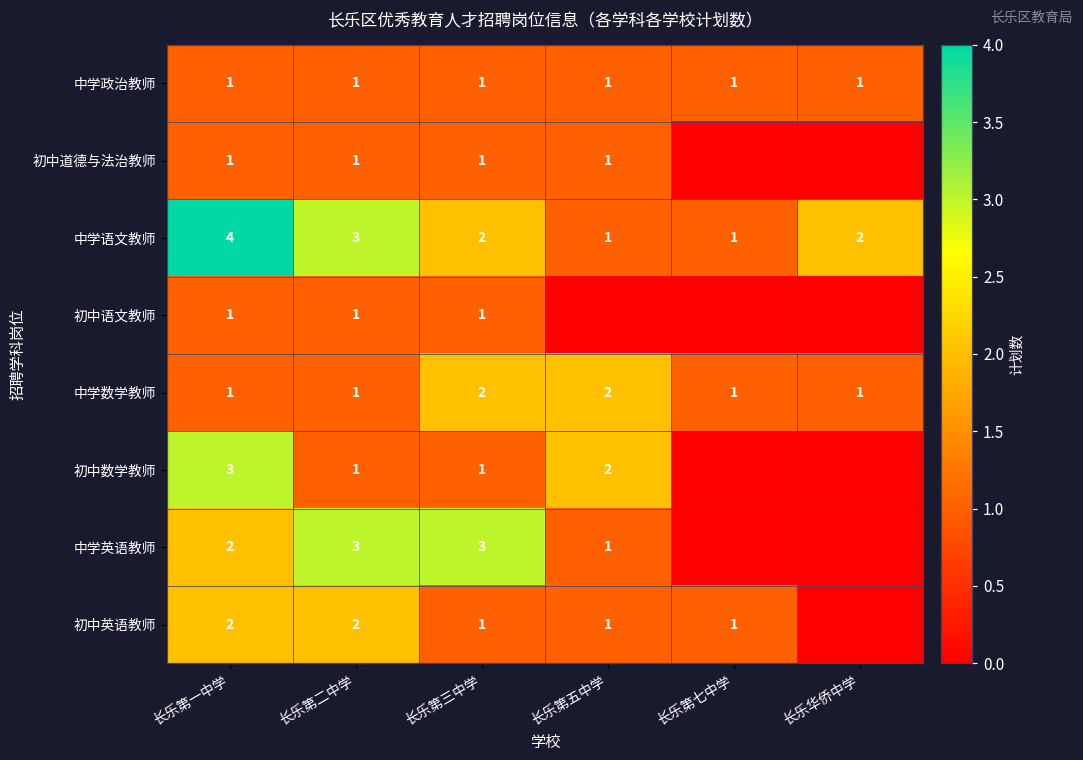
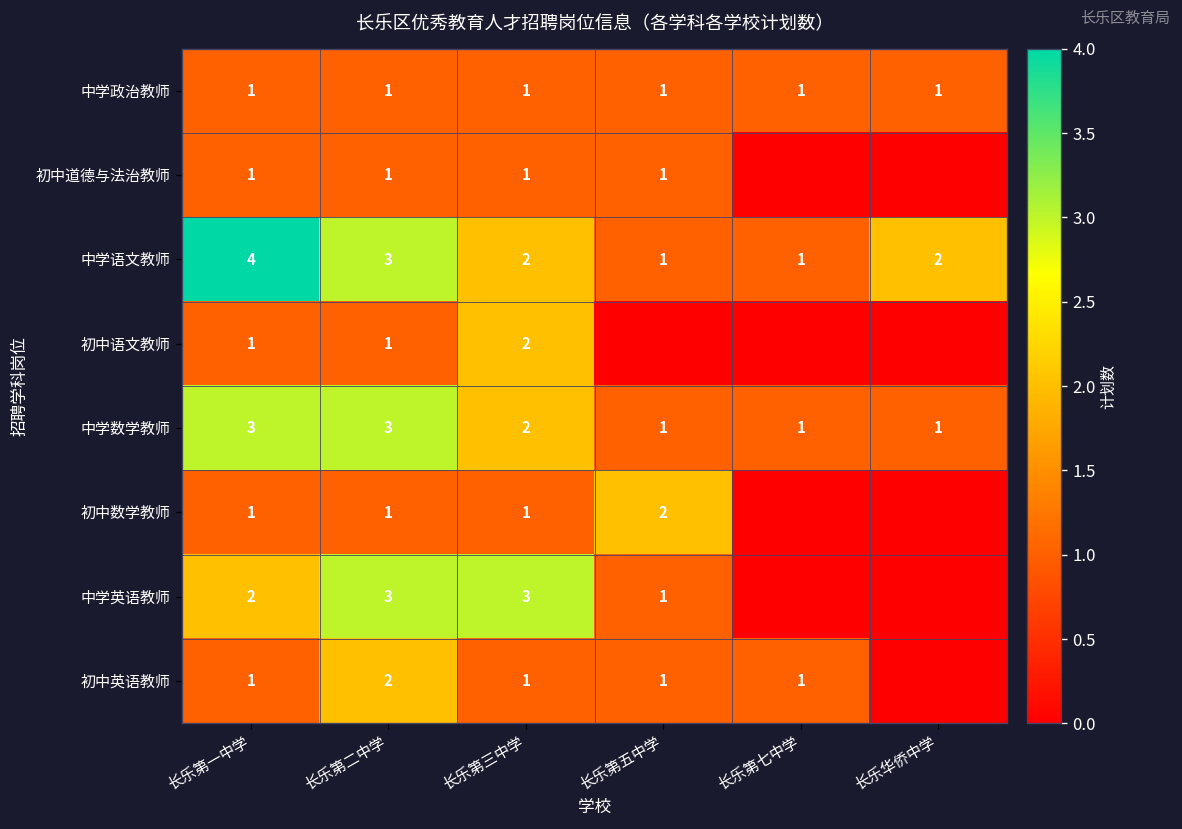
初中语文教师, 长乐第三中学: 1 -> 2
中学数学教师, 长乐第一中学: 1 -> 3
中学数学教师, 长乐第二中学: 1 -> 3
中学数学教师, 长乐第五中学: 2 -> 1
初中数学教师, 长乐第一中学: 3 -> 1
初中英语教师, 长乐第一中学: 2 -> 1
